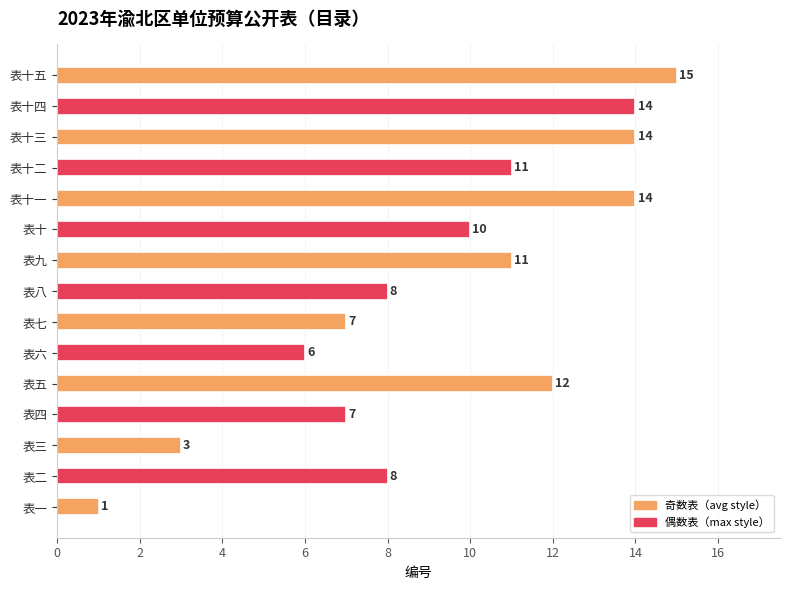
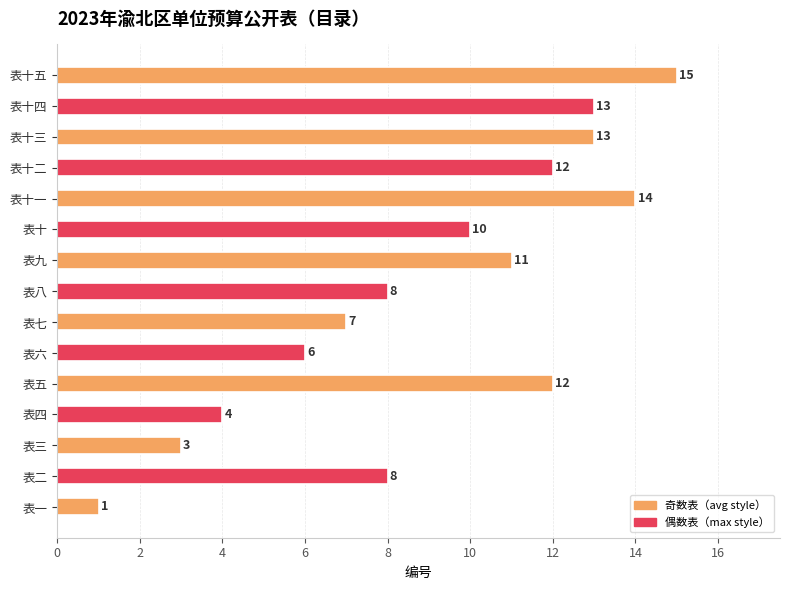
表十四: 14 -> 13
表十三: 14 -> 13
表十二: 11 -> 12
表四: 7 -> 4
